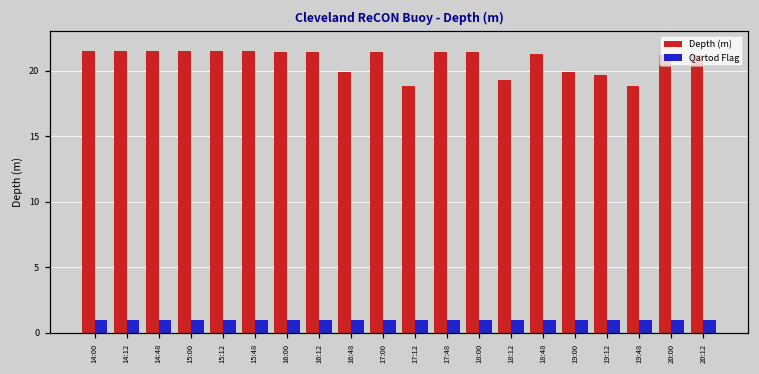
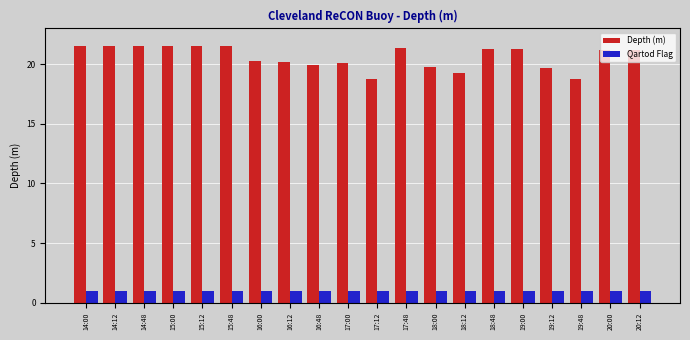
Depth (m), 16:00: 21.4 -> 20.3
Depth (m), 16:12: 21.4 -> 20.2
Depth (m), 17:00: 21.4 -> 20.1
Depth (m), 18:00: 21.4 -> 19.8
Depth (m), 19:00: 19.9 -> 21.3
